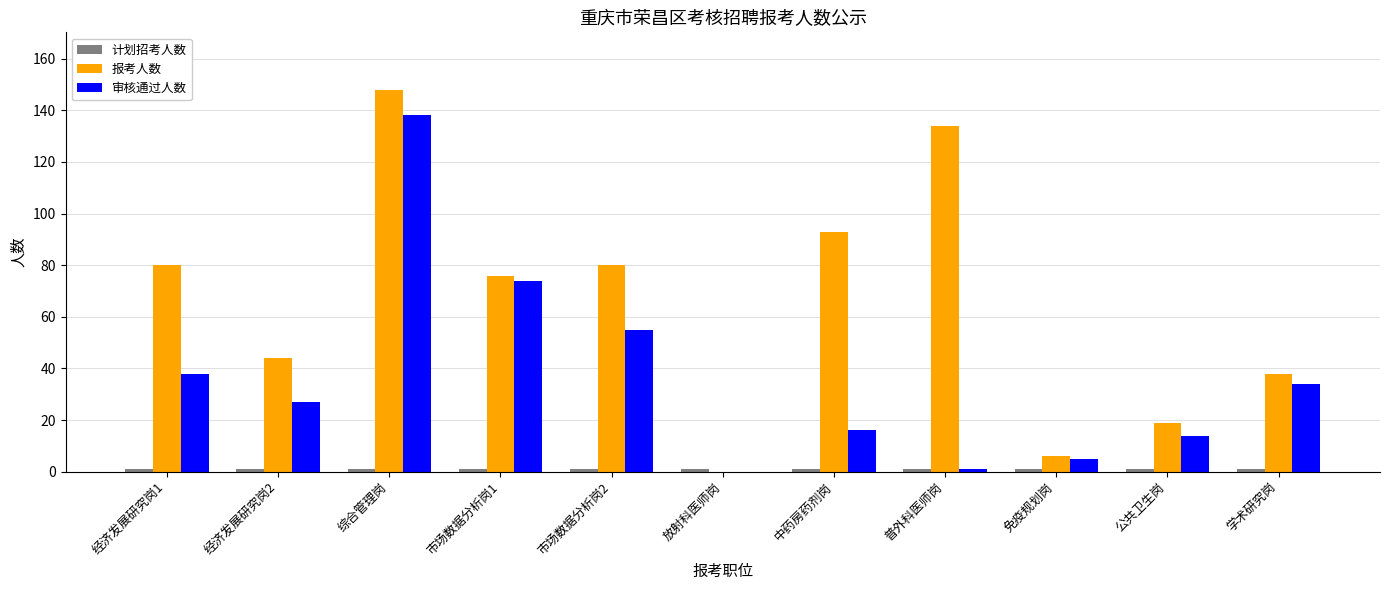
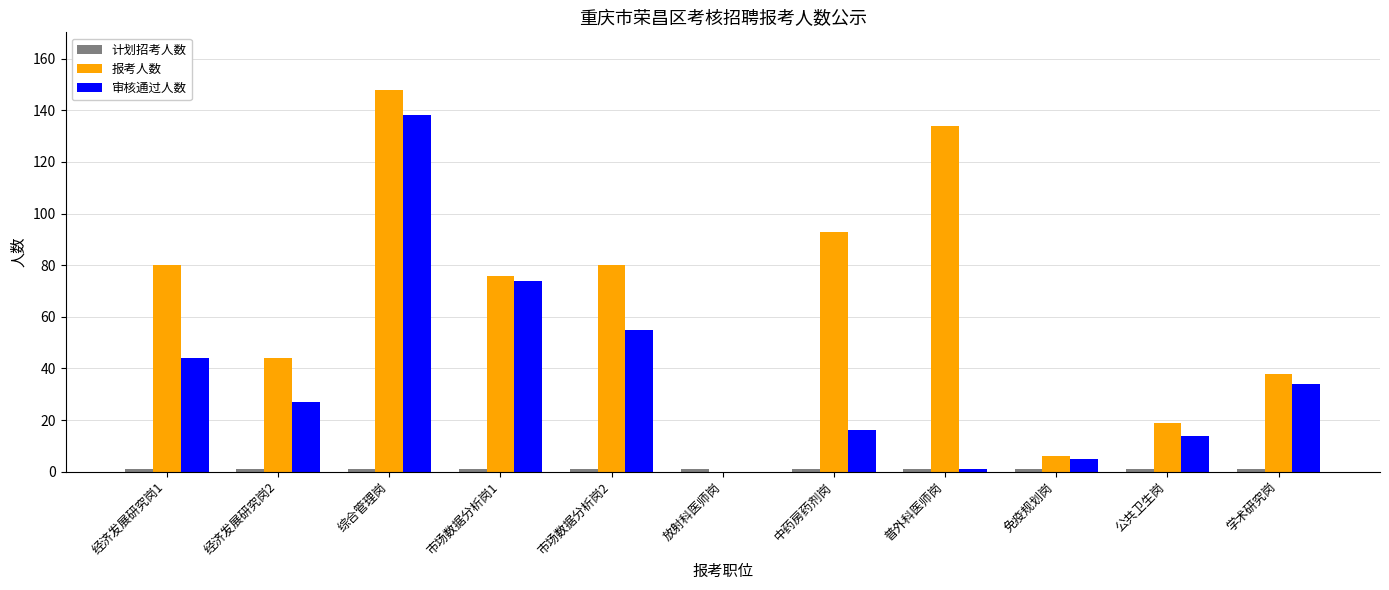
审核通过人数, 经济发展研究岗1: 38 -> 44
